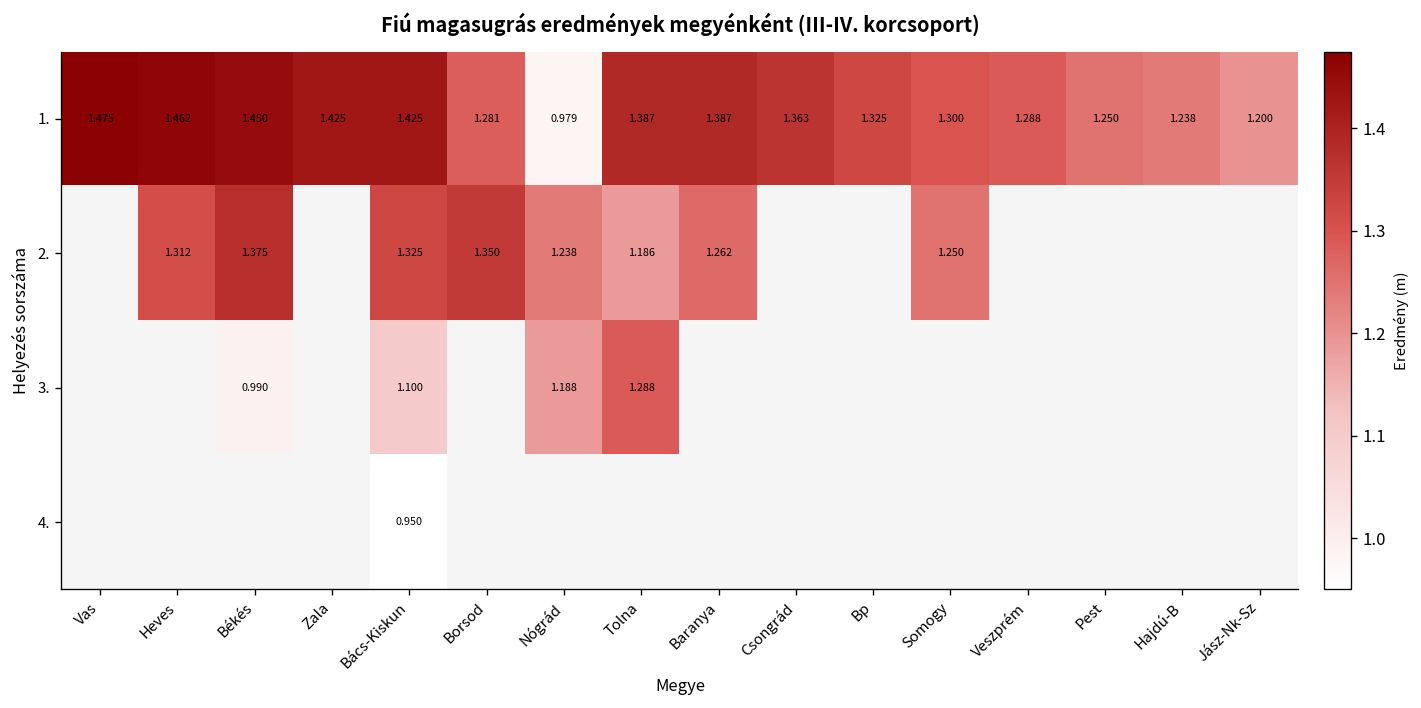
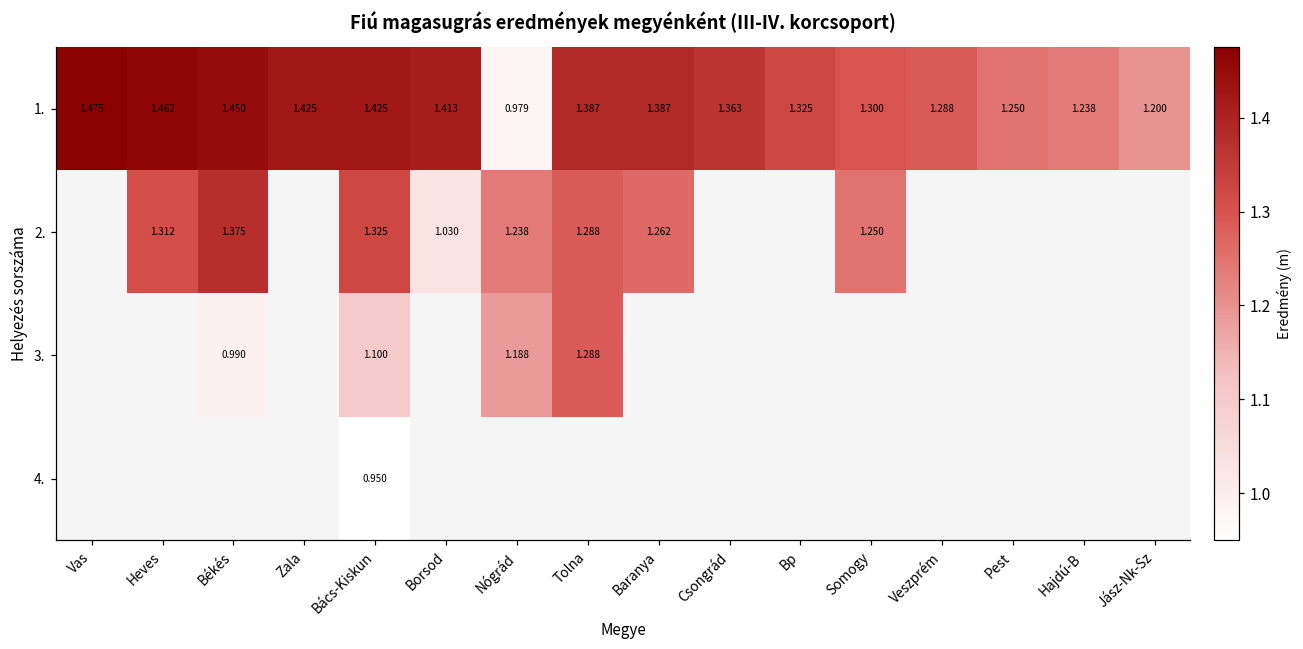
1., Borsod: 1.281 -> 1.413
2., Borsod: 1.350 -> 1.030
2., Tolna: 1.186 -> 1.288
